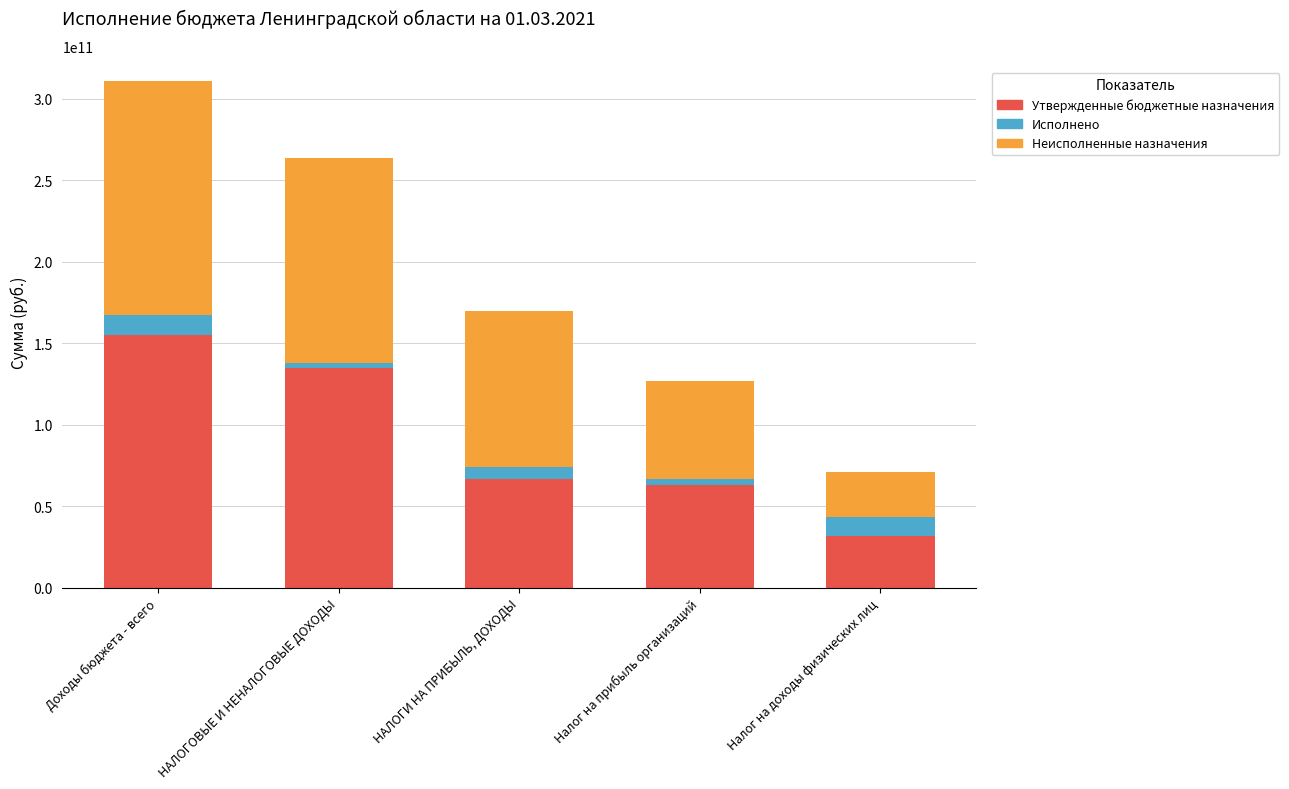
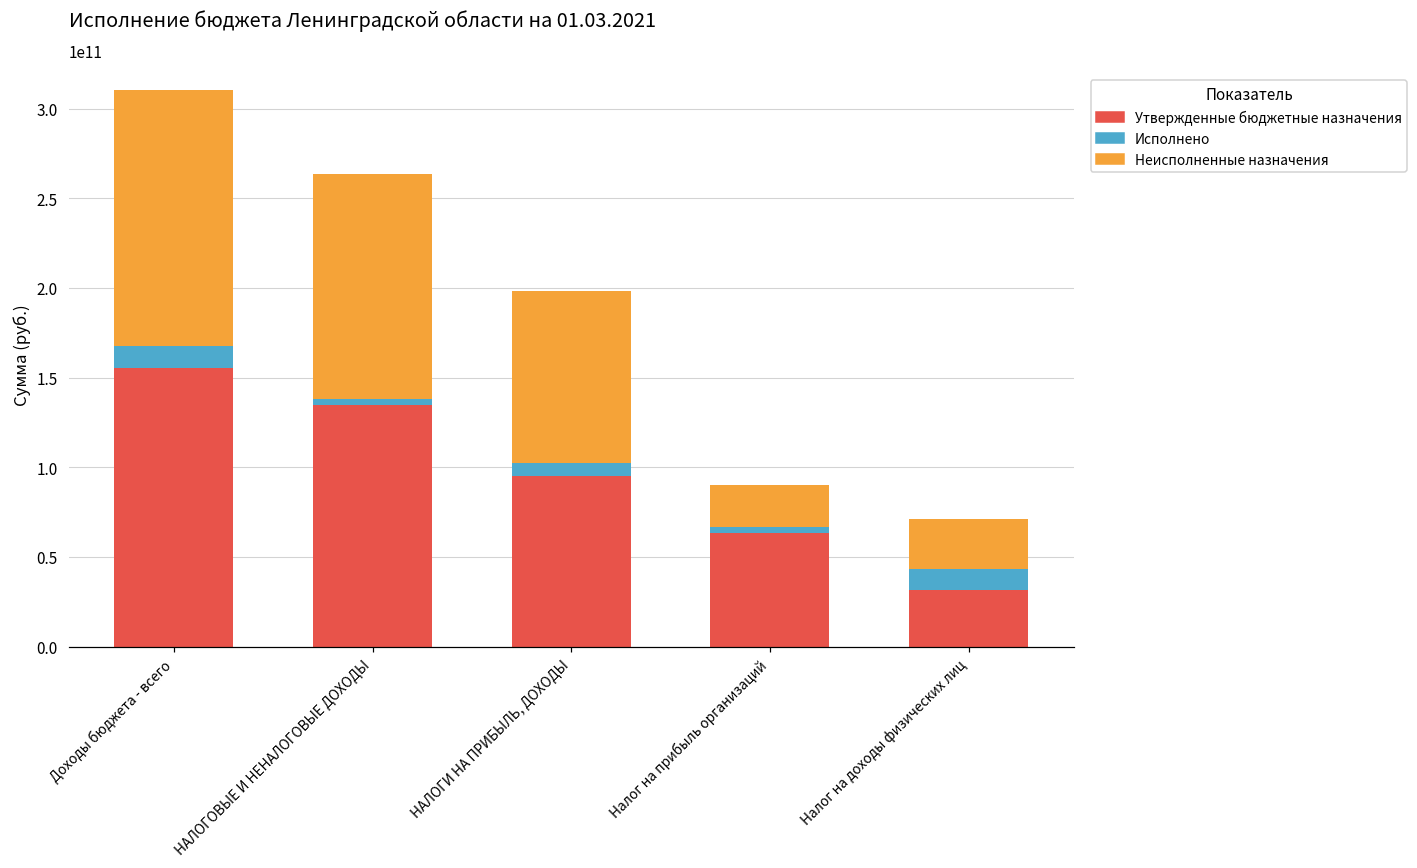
Утвержденные бюджетные назначения, НАЛОГИ НА ПРИБЫЛЬ, ДОХОДЫ: 67000000000 -> 95000000000
Неисполненные назначения, Налог на прибыль организаций: 60000000000 -> 23000000000
